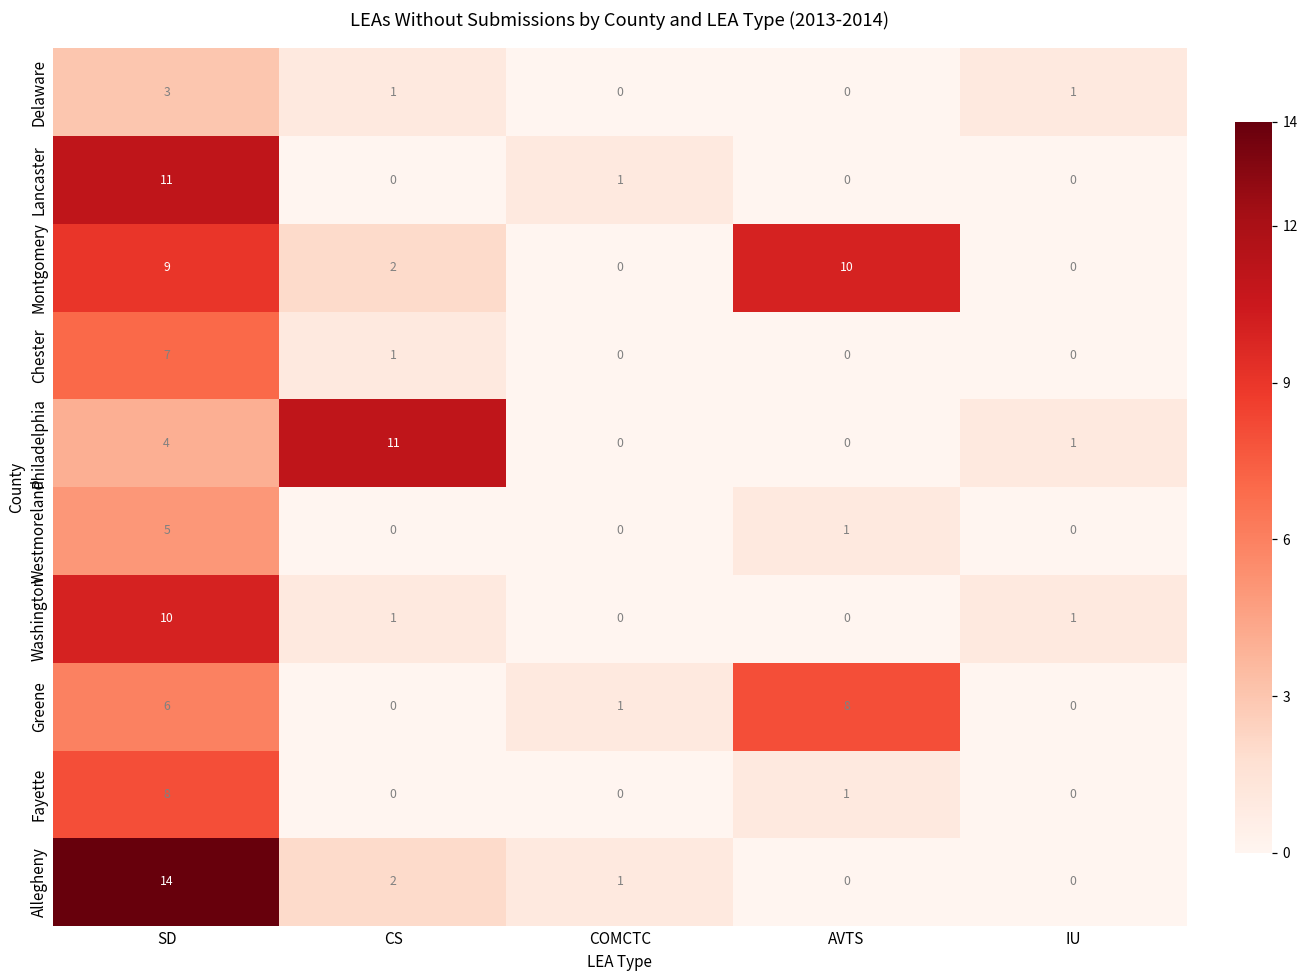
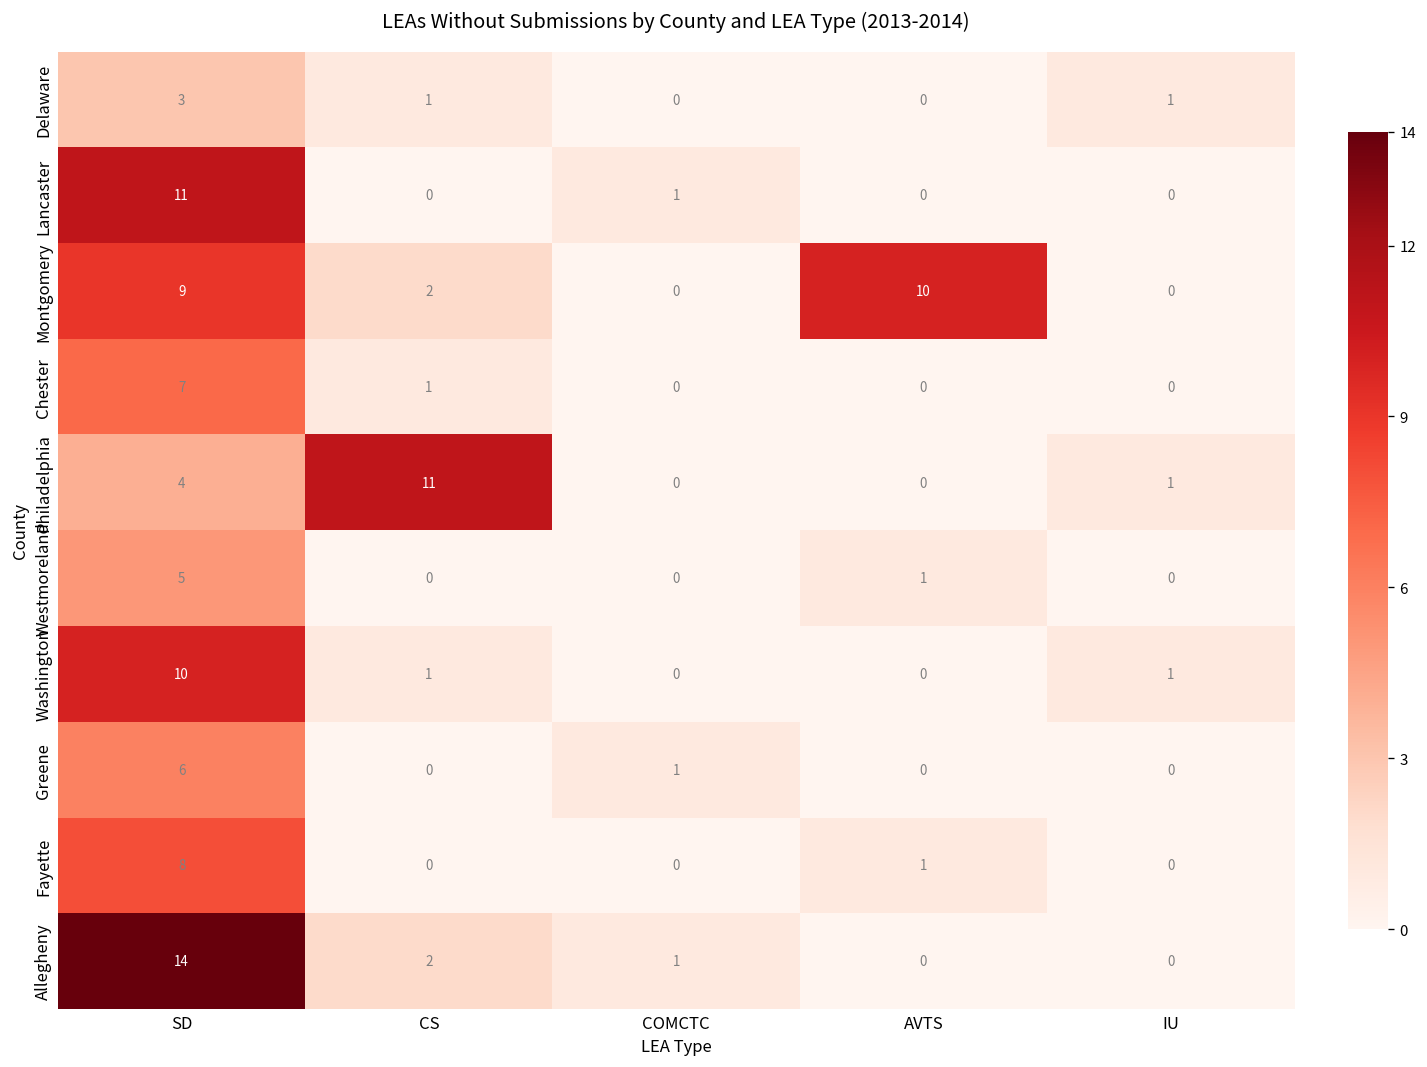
Greene, AVTS: 8 -> 0
